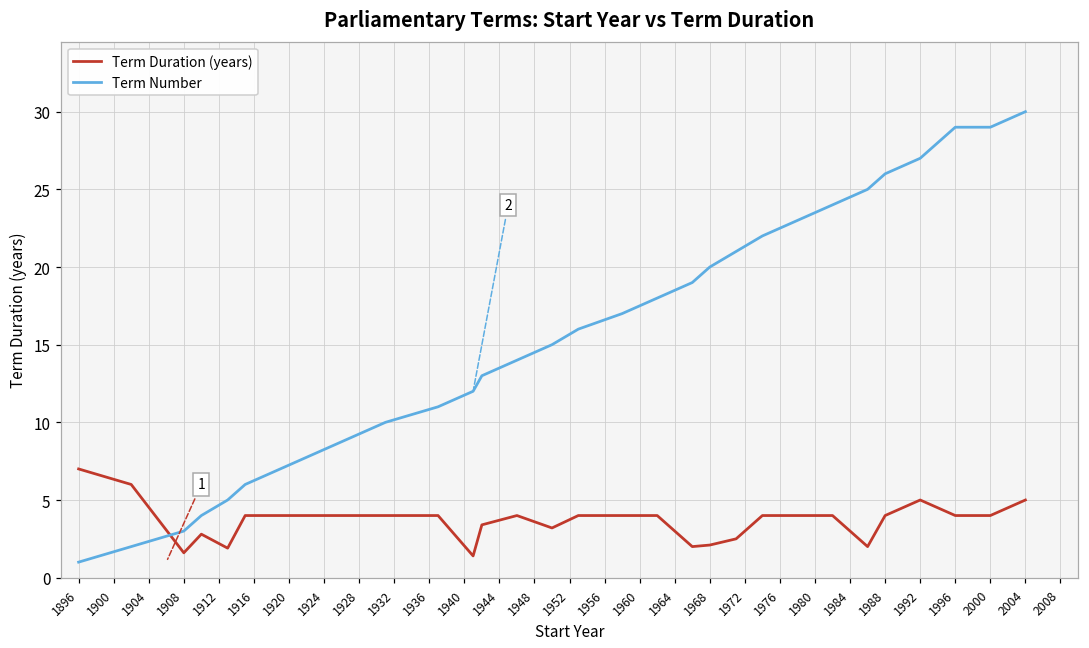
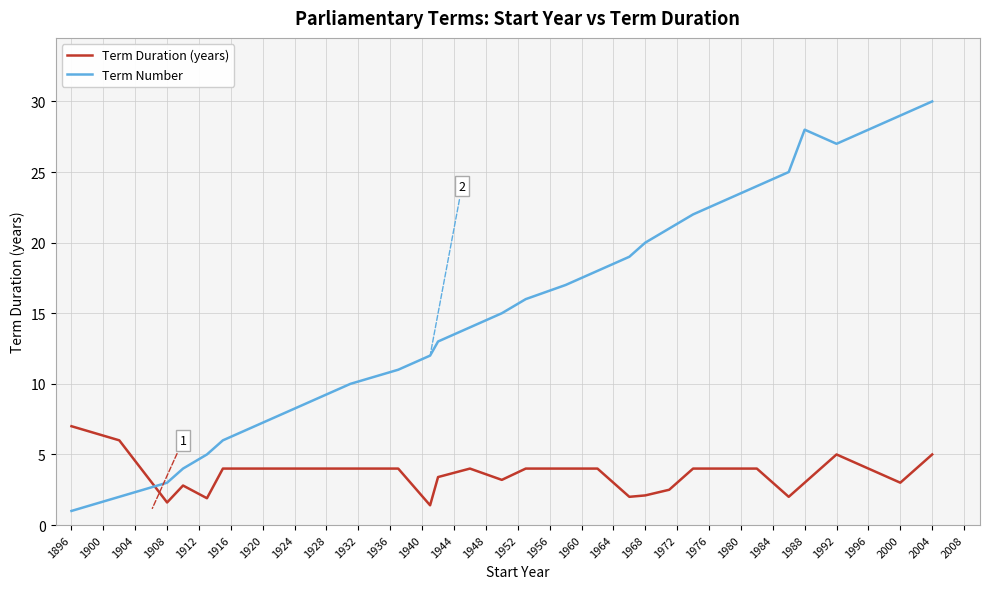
Term Duration (years), 1988: 4 -> 3
Term Number, 1988: 26 -> 28
Term Number, 1996: 29 -> 28
Term Duration (years), 2000: 4 -> 3
